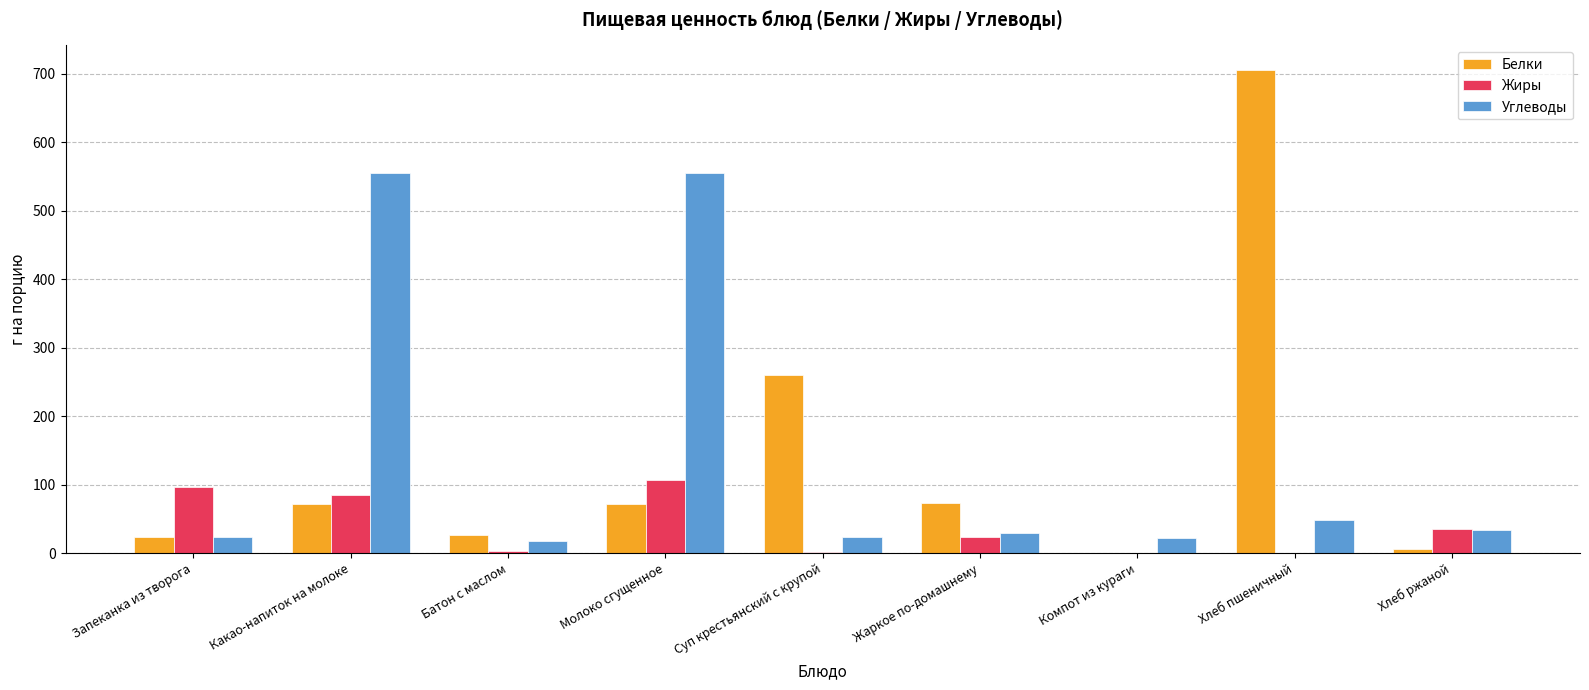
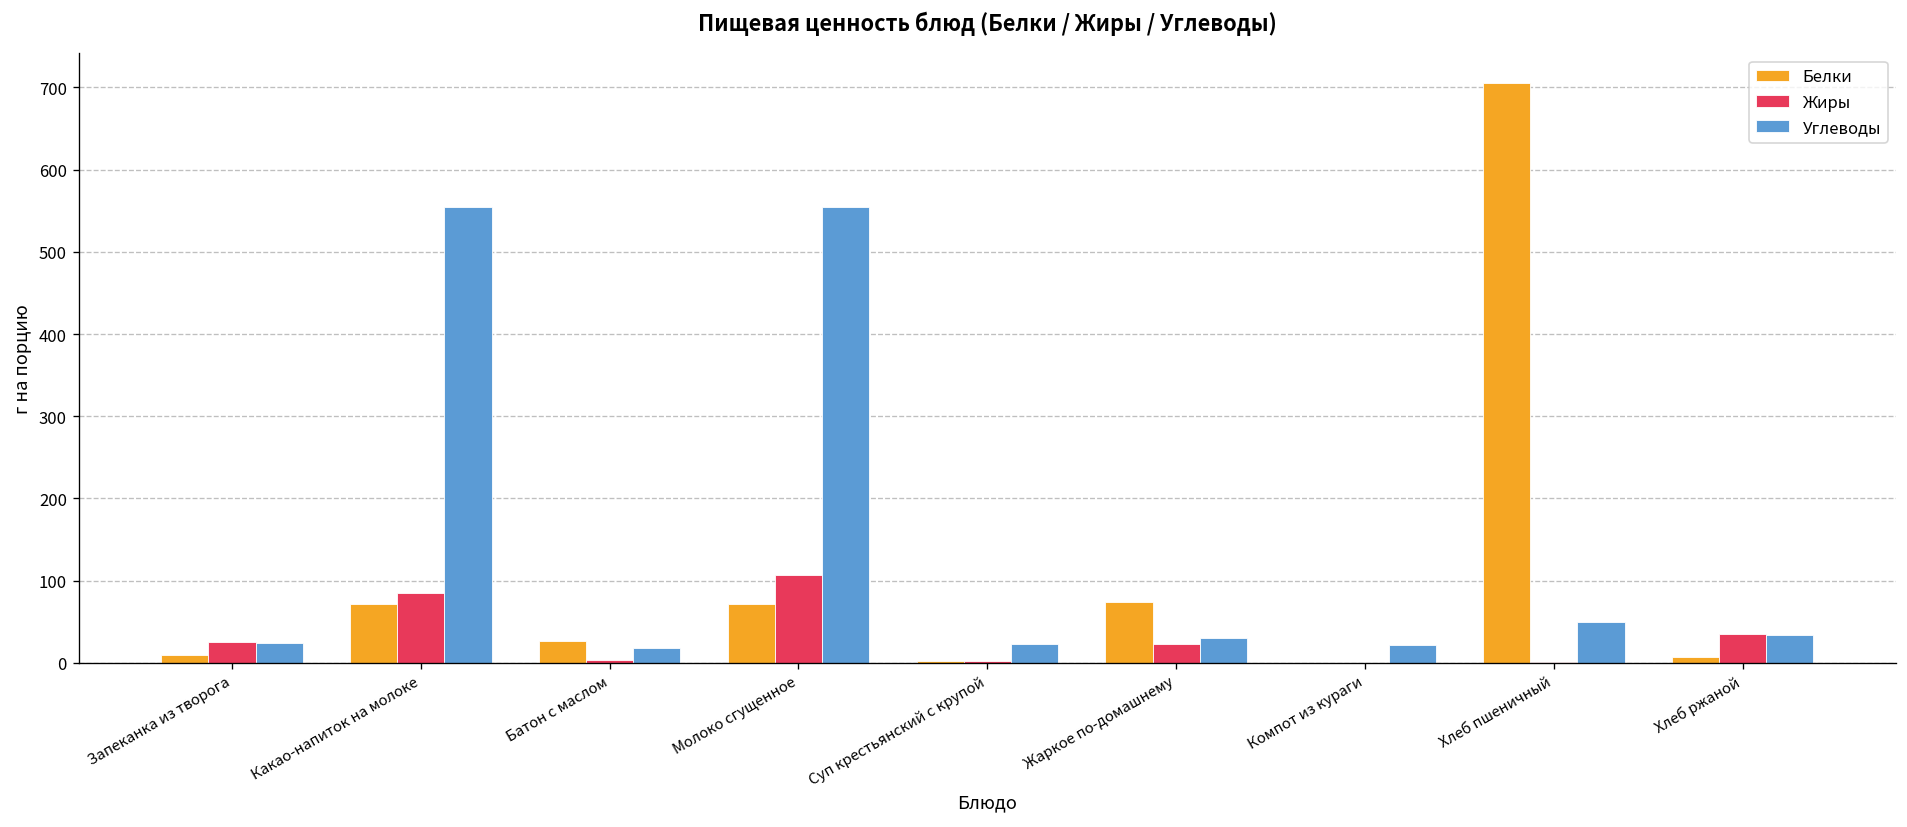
Белки, Запеканка из творога: 20 -> 10
Жиры, Запеканка из творога: 100 -> 30
Белки, Суп крестьянский с крупой: 260 -> 0
